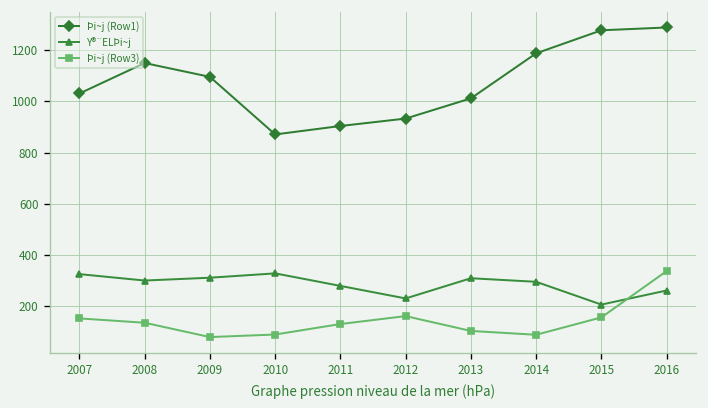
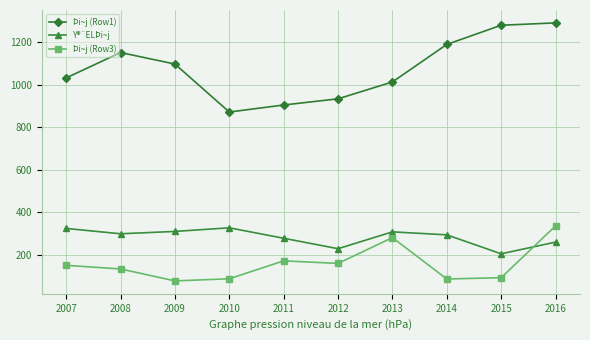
Þi~j (Row3), 2011: 130 -> 170
Þi~j (Row3), 2013: 100 -> 280
Þi~j (Row3), 2015: 160 -> 90
